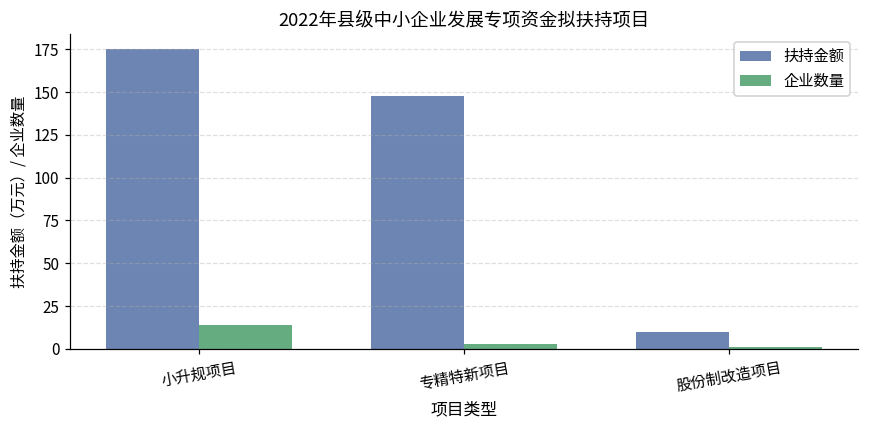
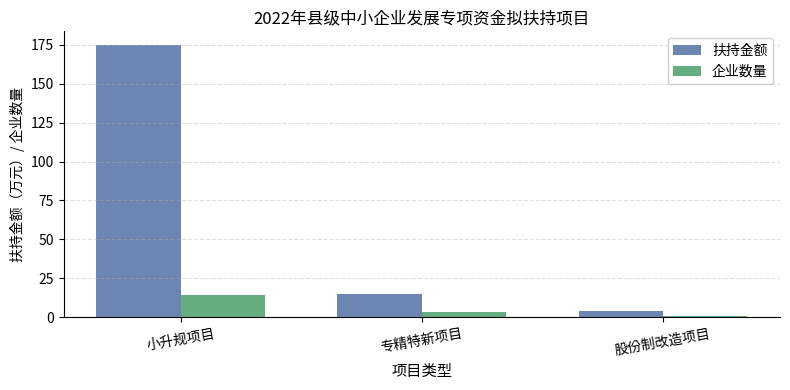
扶持金额, 专精特新项目: 148 -> 15
扶持金额, 股份制改造项目: 10 -> 4
